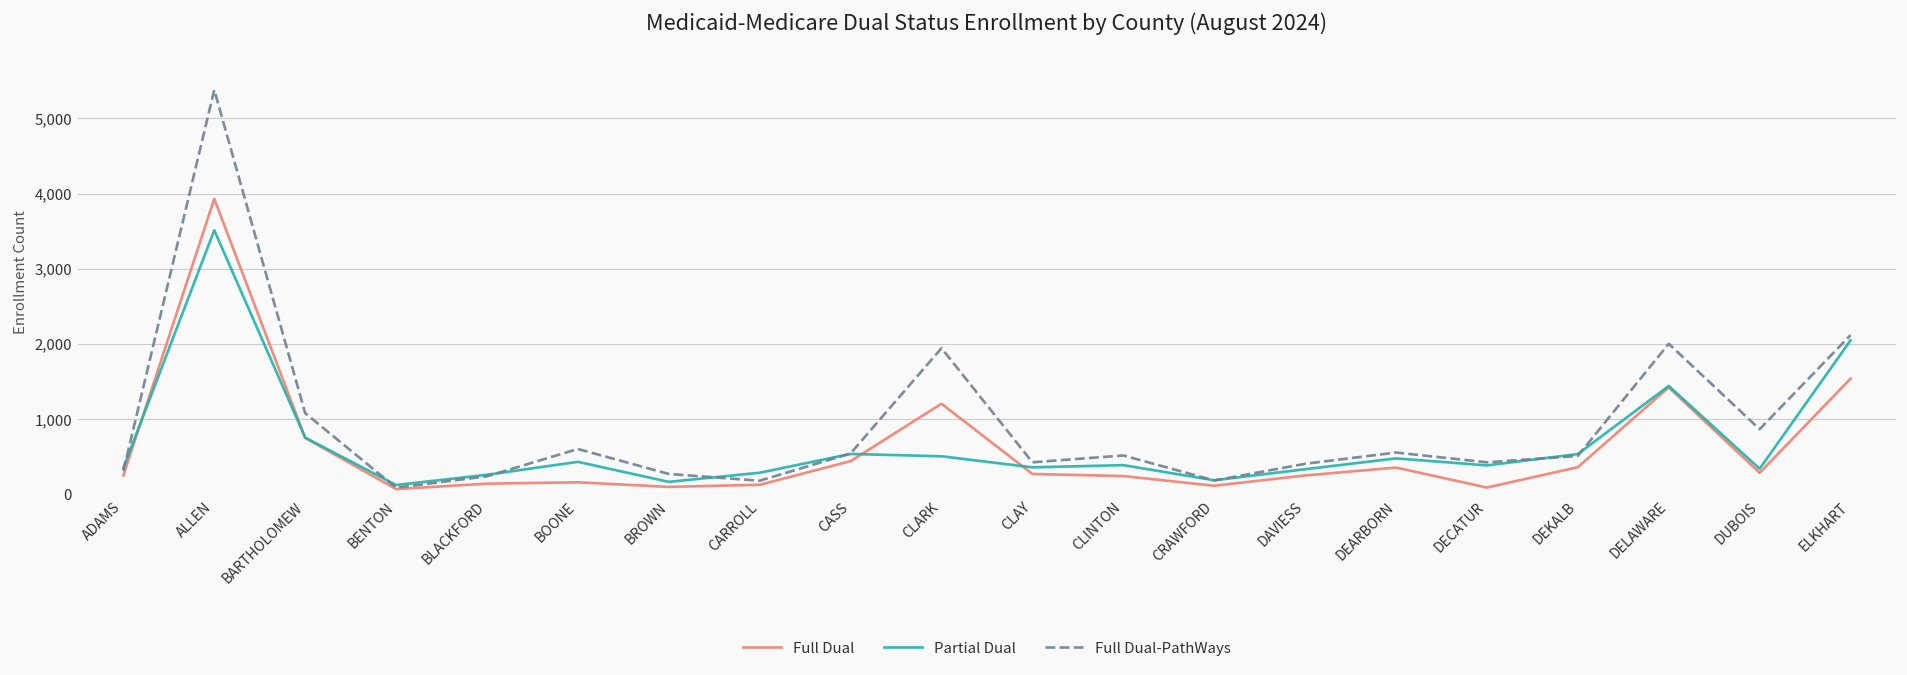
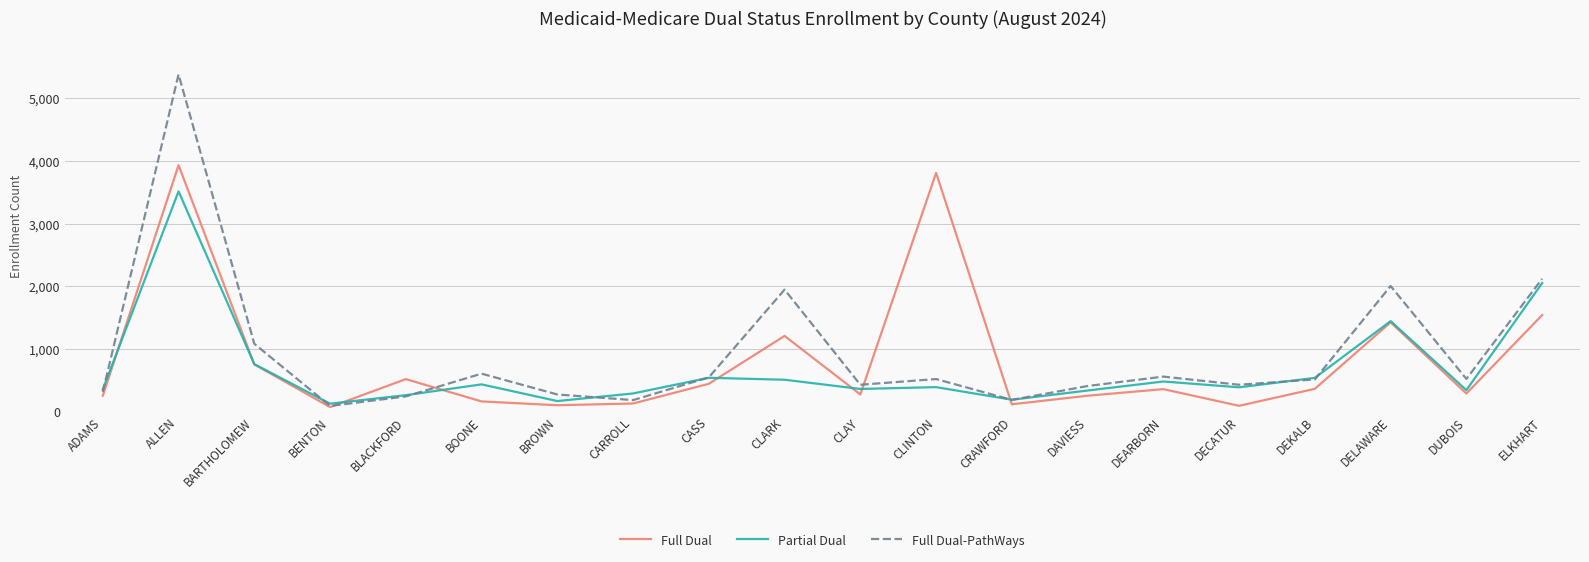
Full Dual, BLACKFORD: 100 -> 500
Full Dual, CLINTON: 200 -> 3,800
Full Dual-PathWays, DUBOIS: 900 -> 500
